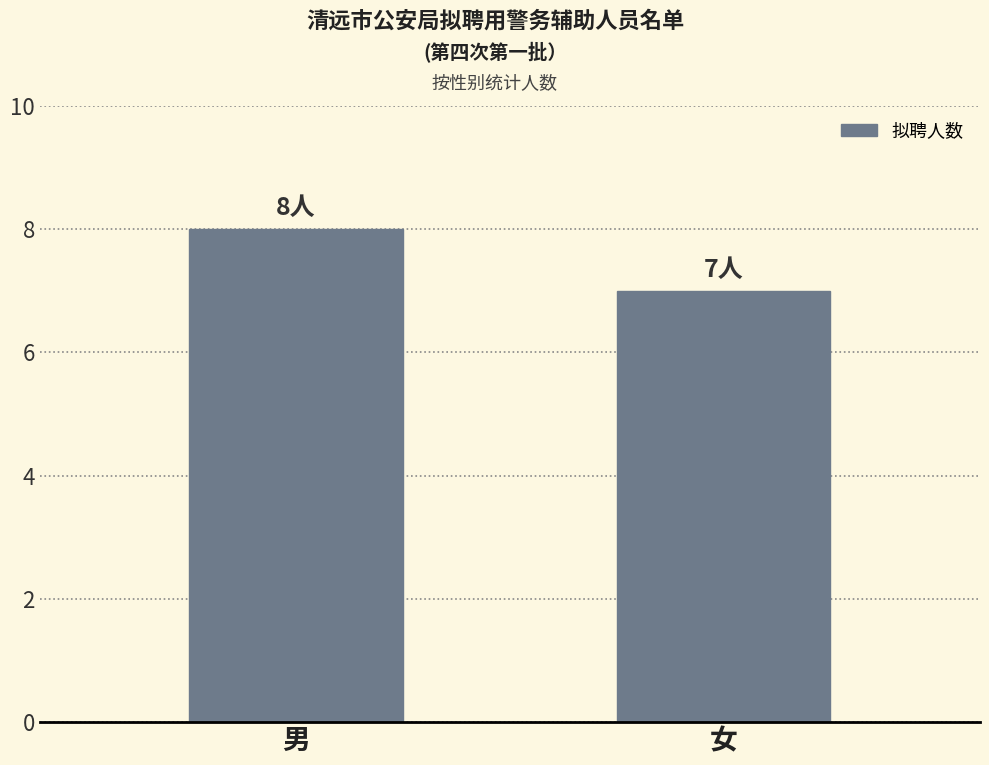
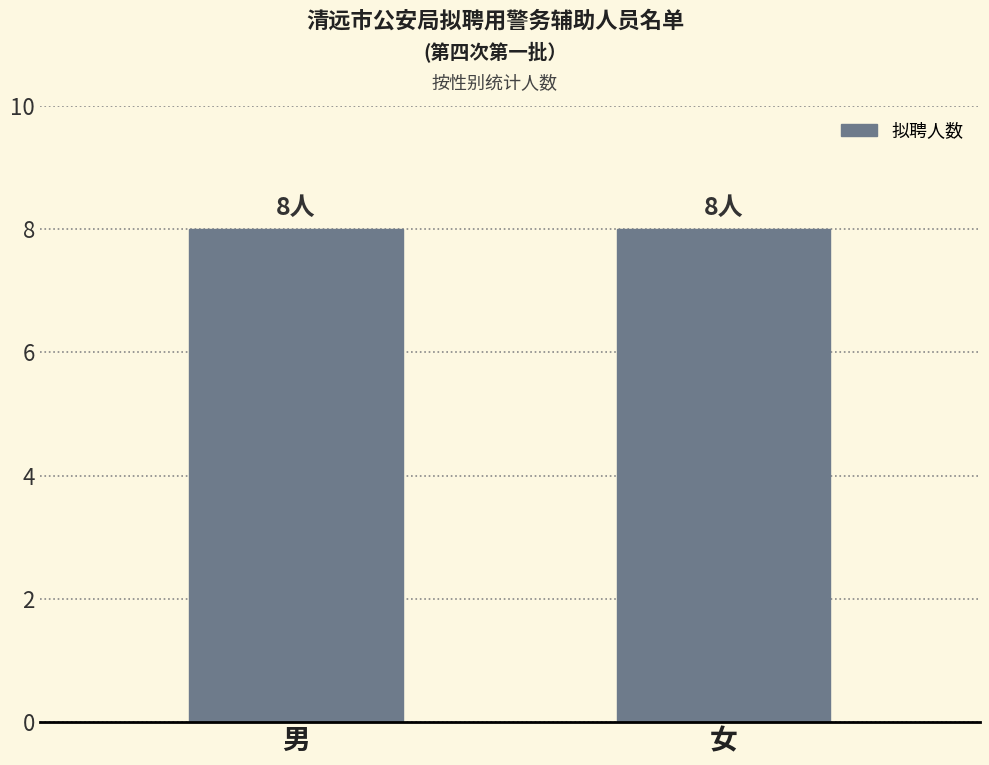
女: 7人 -> 8人
